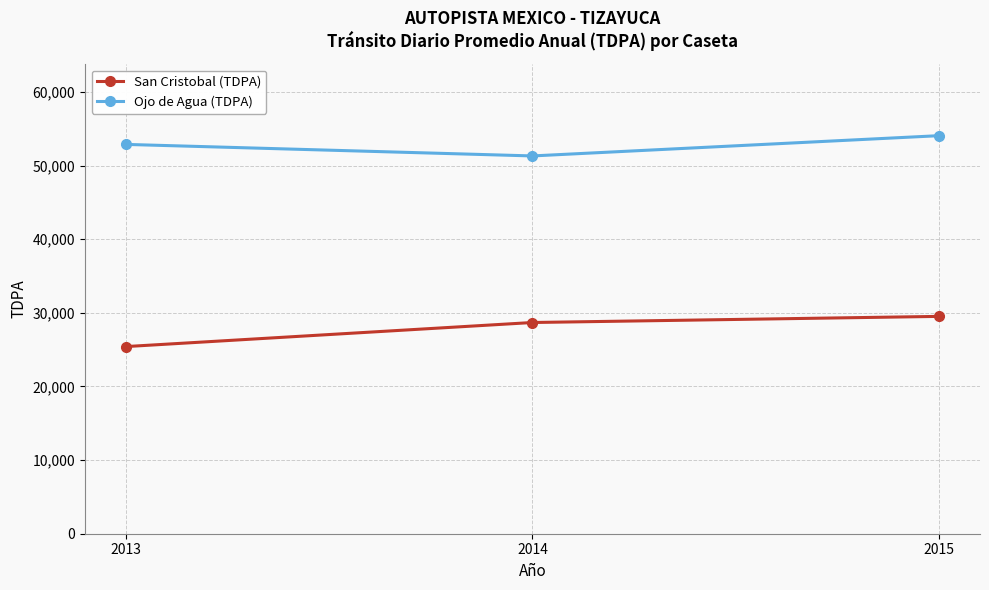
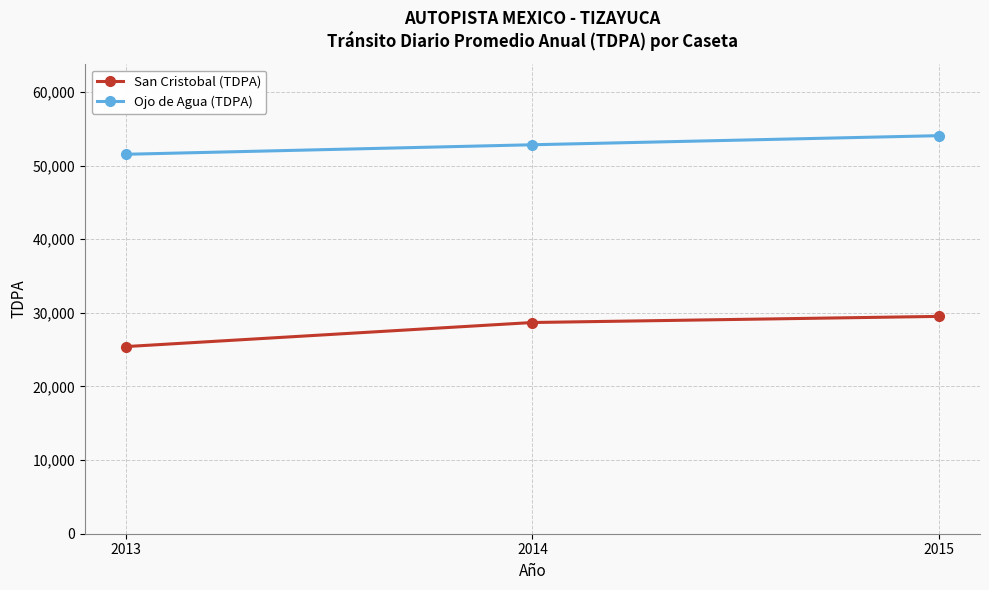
Ojo de Agua (TDPA), 2013: 53,000 -> 52,000
Ojo de Agua (TDPA), 2014: 51,000 -> 53,000
